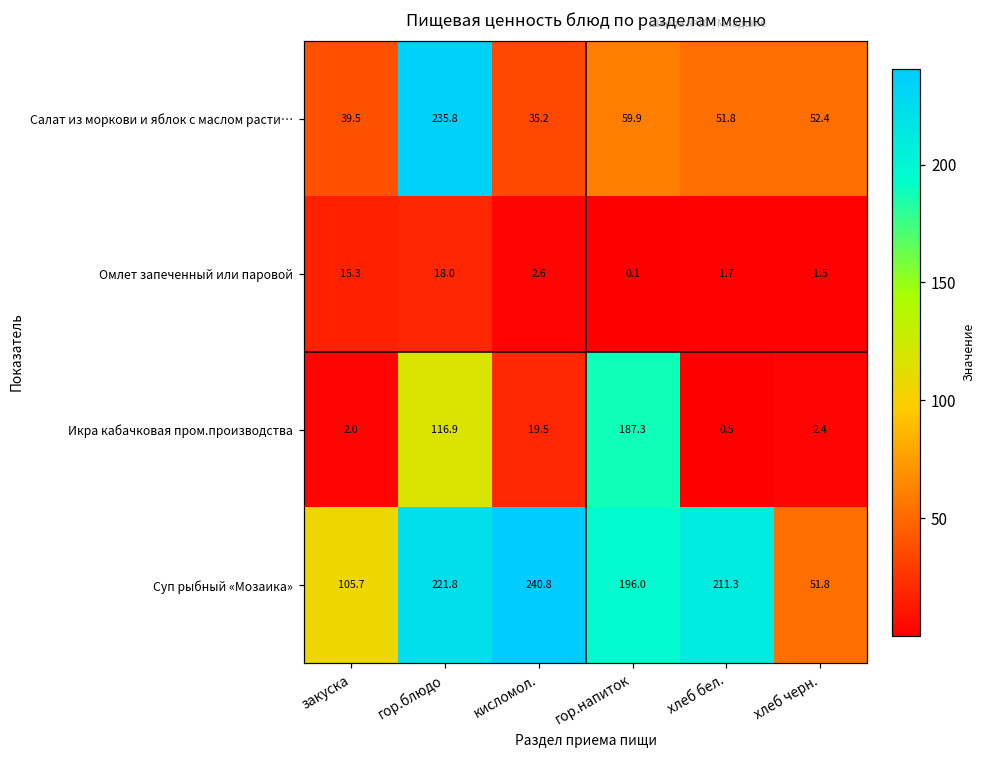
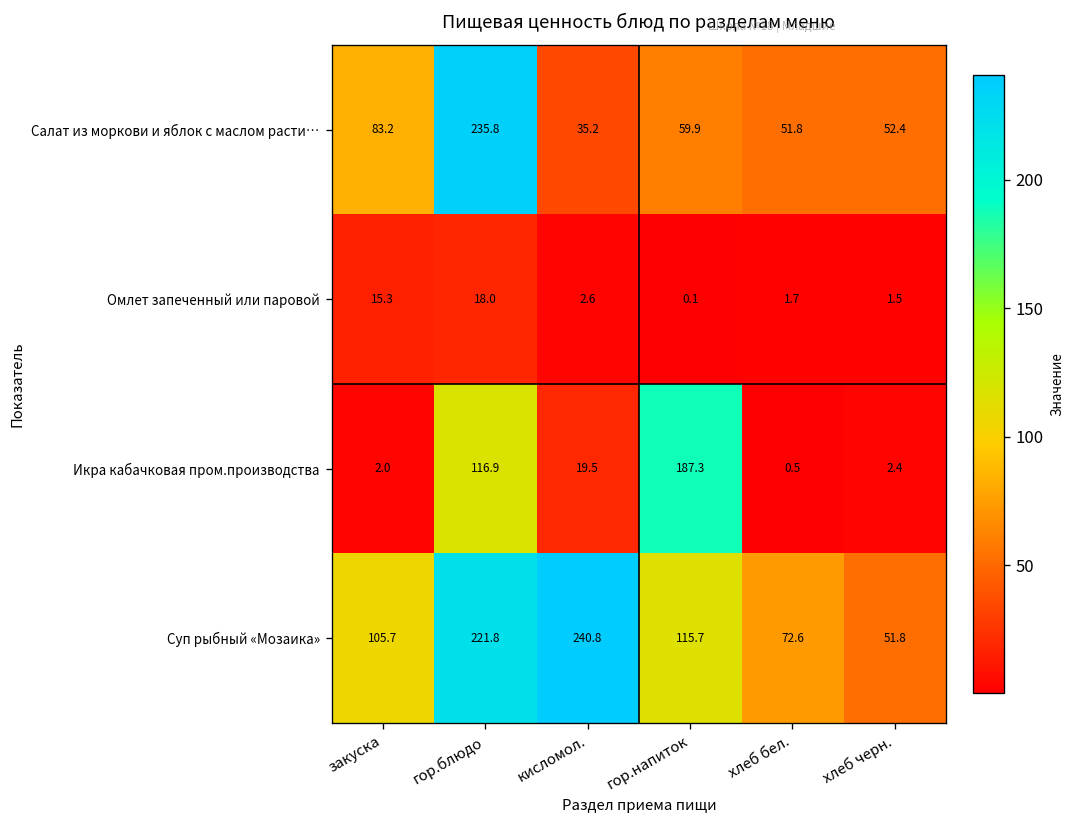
Салат из моркови и яблок с маслом расти…, закуска: 39.5 -> 83.2
Суп рыбный «Мозаика», гор.напиток: 196.0 -> 115.7
Суп рыбный «Мозаика», хлеб бел.: 211.3 -> 72.6
